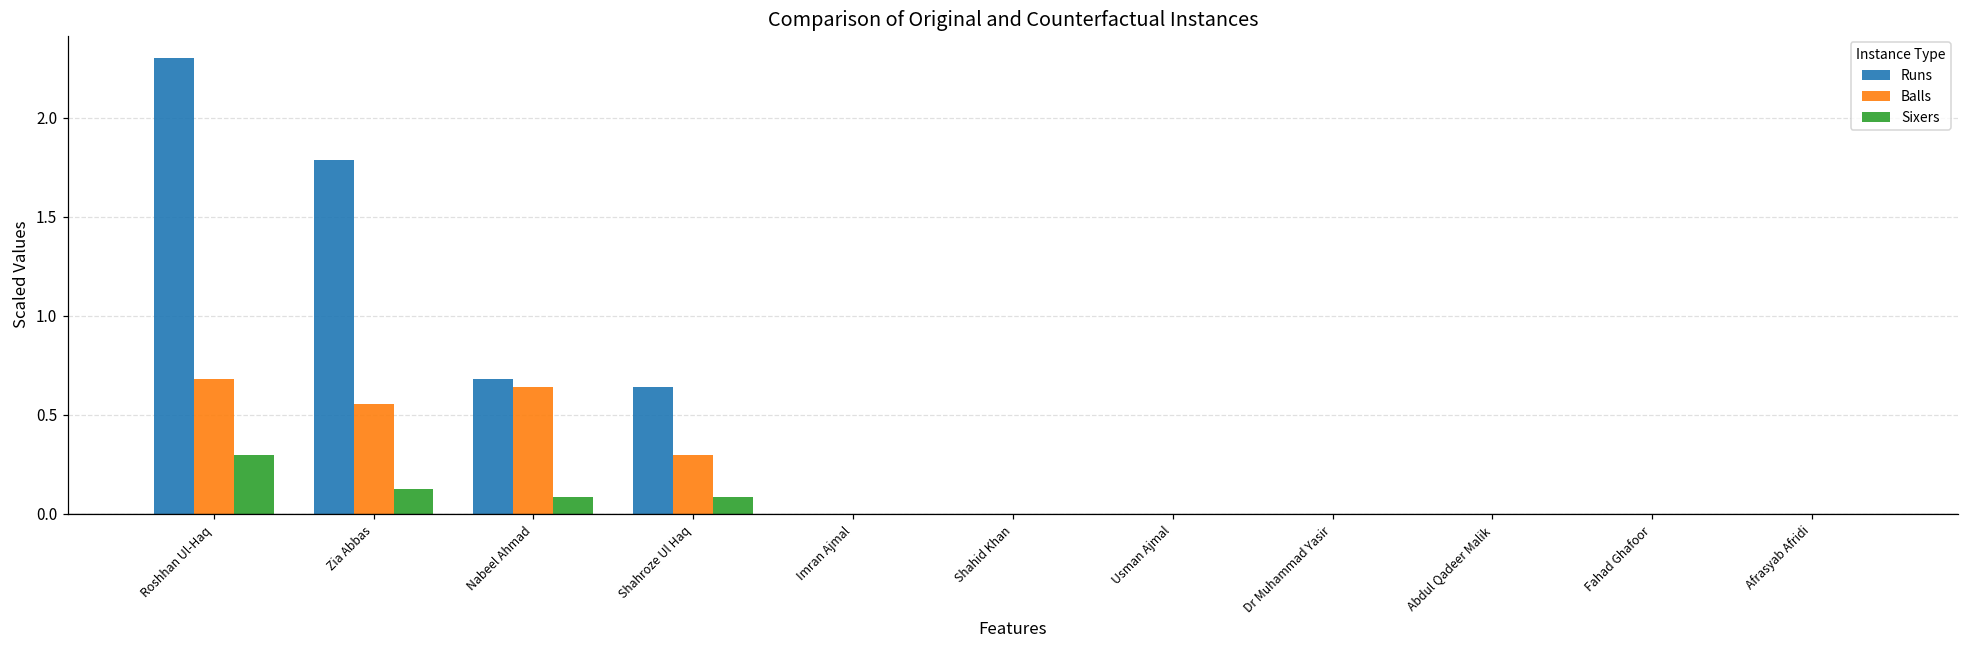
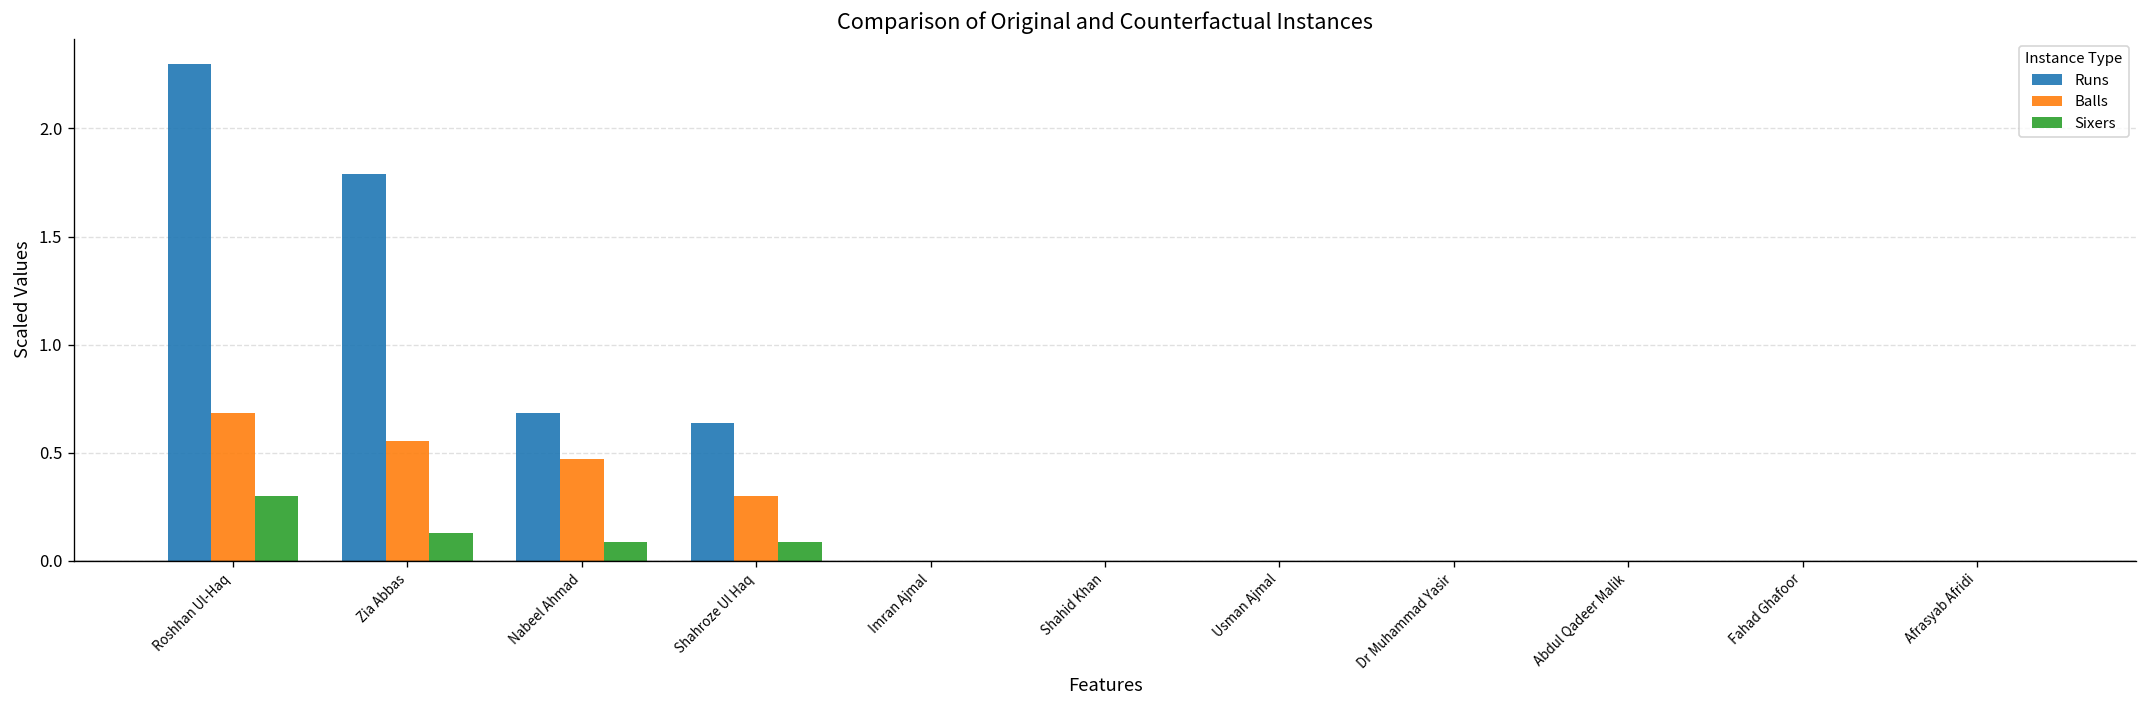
Balls, Nabeel Ahmad: 0.64 -> 0.47
